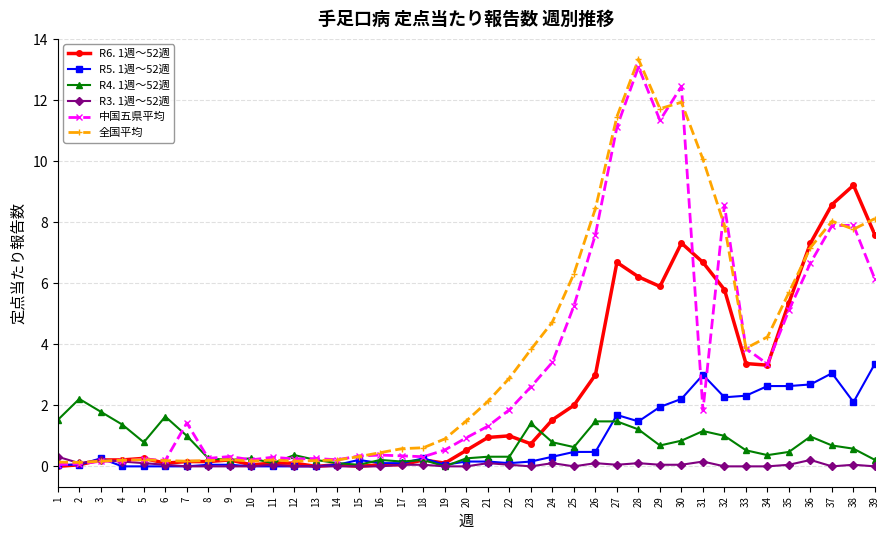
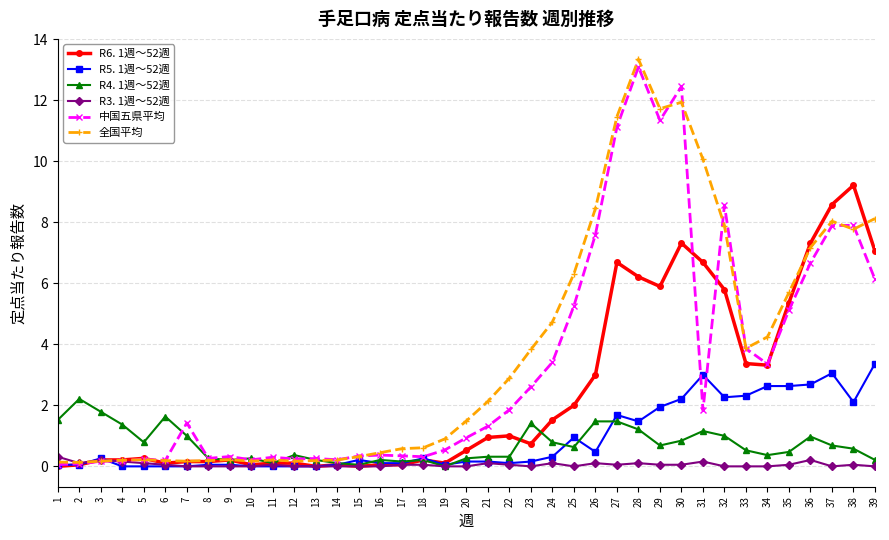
R5. 1週～52週, 25: 0.5 -> 0.9
R6. 1週～52週, 39: 7.6 -> 7.1
